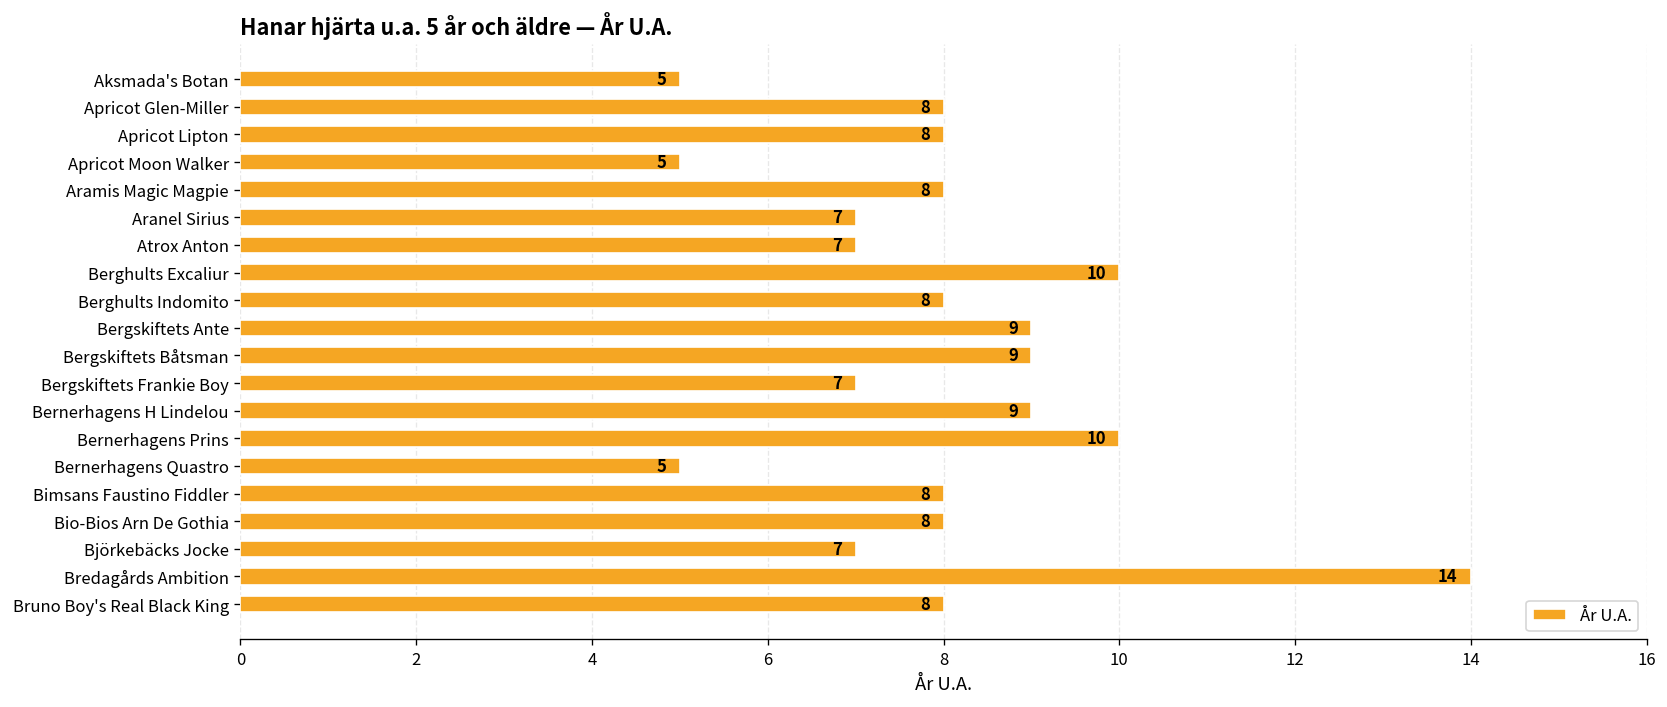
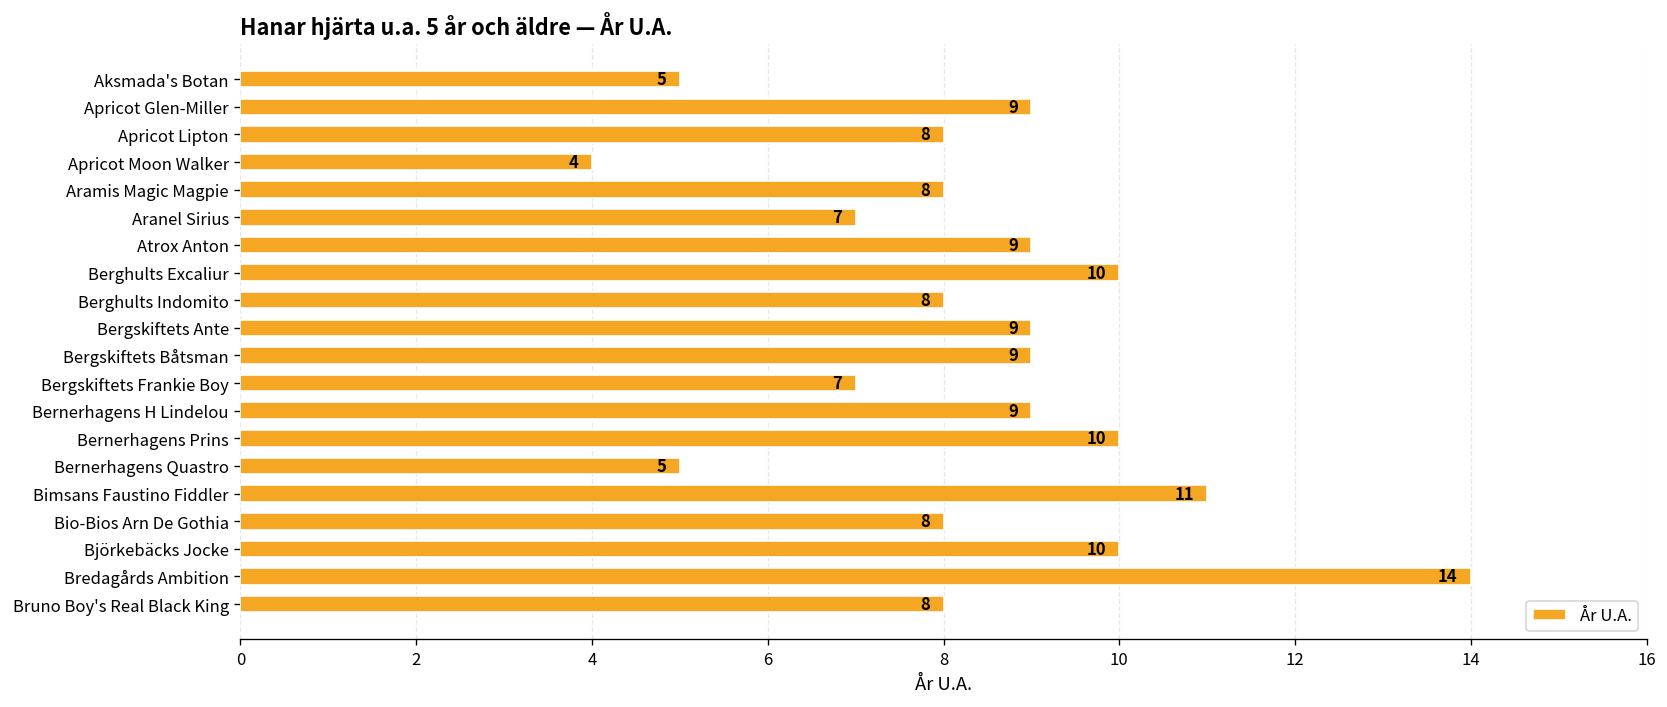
Apricot Glen-Miller: 8 -> 9
Apricot Moon Walker: 5 -> 4
Atrox Anton: 7 -> 9
Bimsans Faustino Fiddler: 8 -> 11
Björkebäcks Jocke: 7 -> 10
